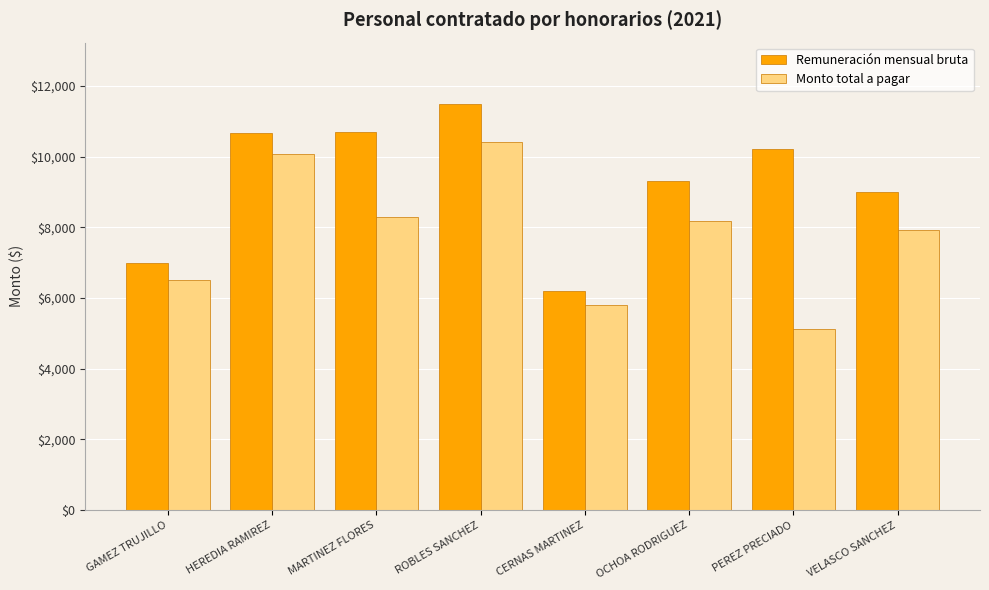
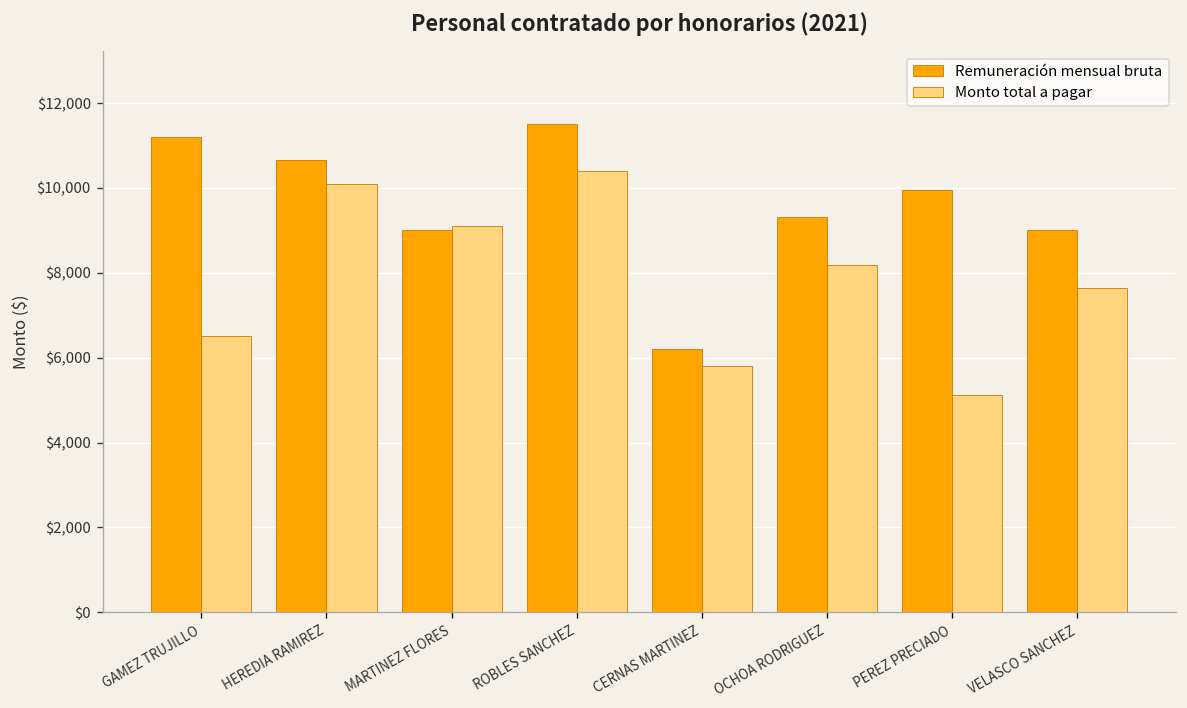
Remuneración mensual bruta, GAMEZ TRUJILLO: $7,000 -> $11,200
Remuneración mensual bruta, MARTINEZ FLORES: $10,700 -> $9,000
Monto total a pagar, MARTINEZ FLORES: $8,300 -> $9,100
Remuneración mensual bruta, PEREZ PRECIADO: $10,200 -> $10,000
Monto total a pagar, VELASCO SANCHEZ: $7,900 -> $7,600
